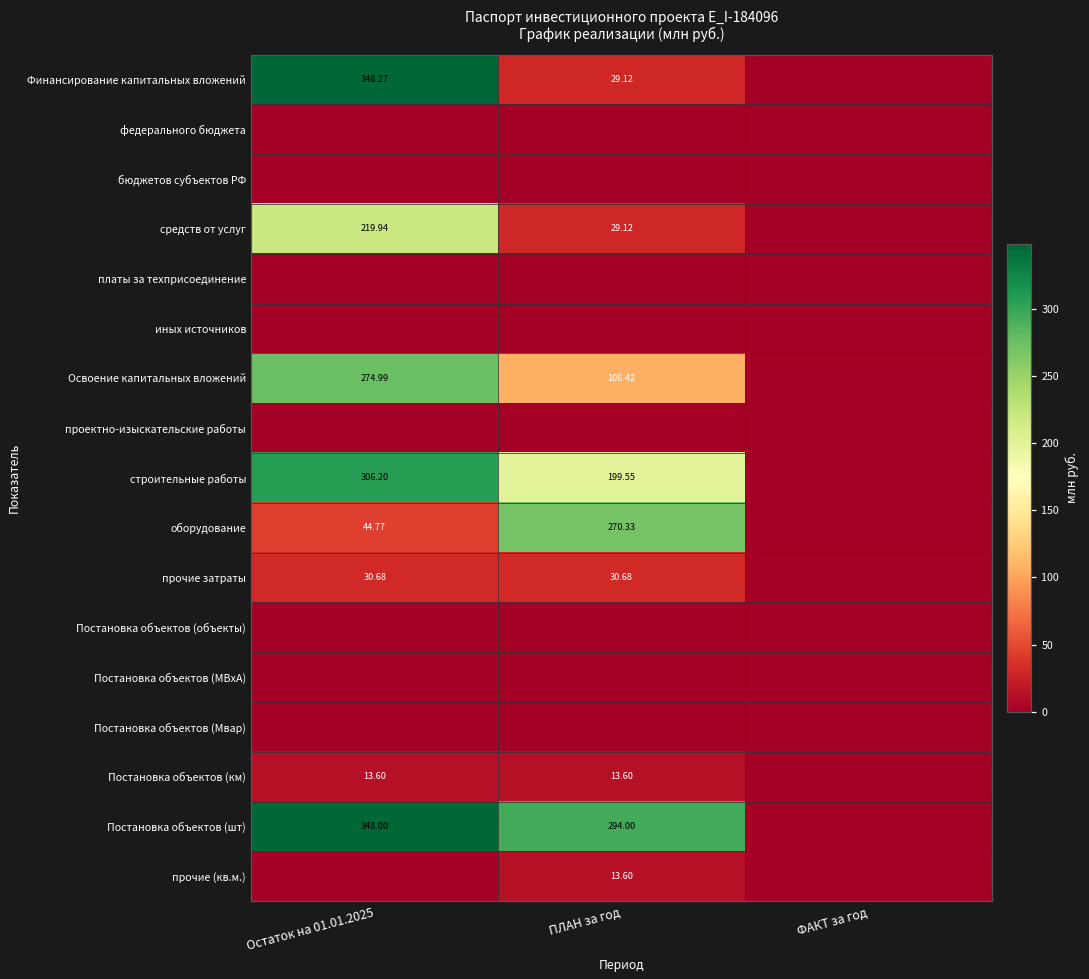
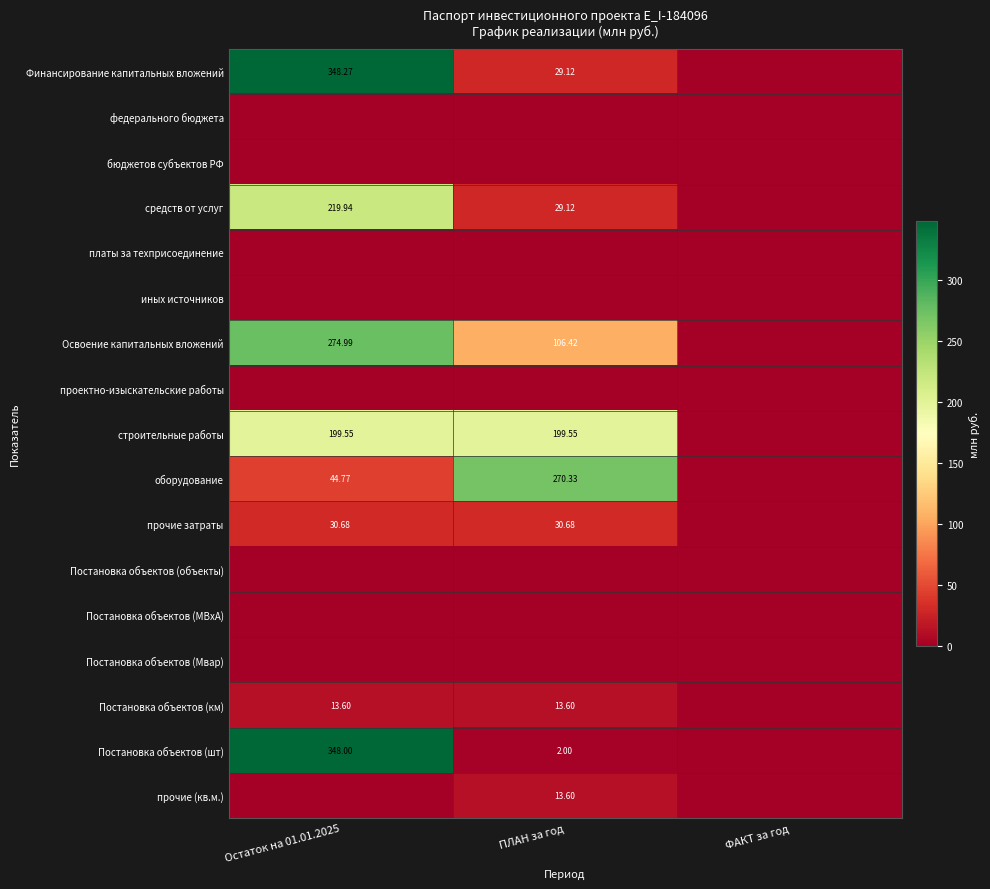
строительные работы, Остаток на 01.01.2025: 306.20 -> 199.55
Постановка объектов (шт), ПЛАН за год: 294.00 -> 2.00
